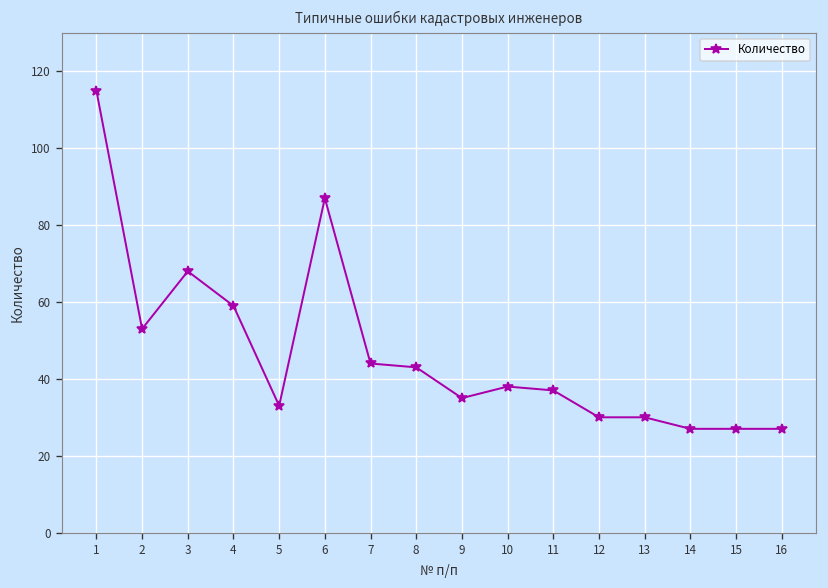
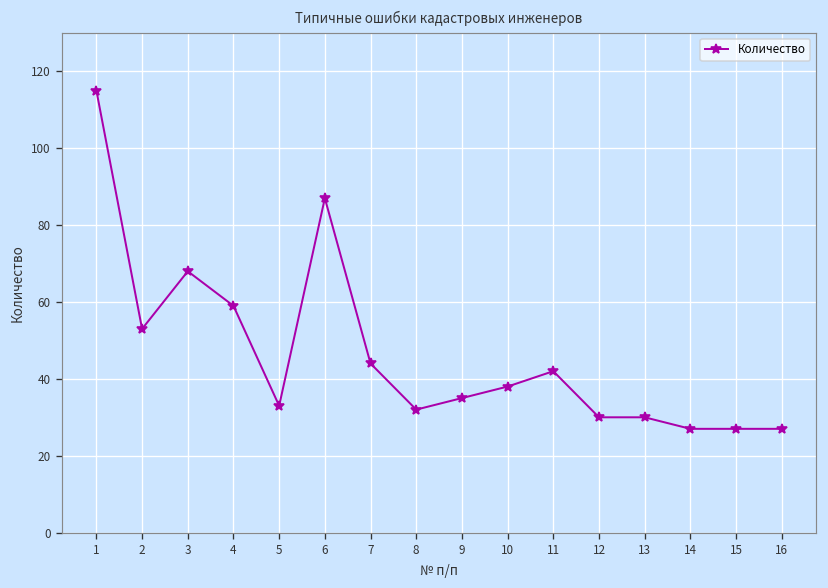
8: 43 -> 32
11: 37 -> 42
